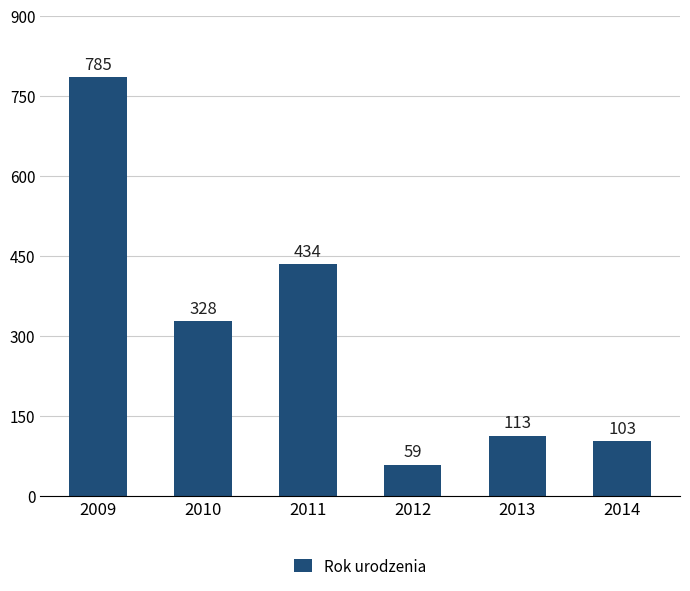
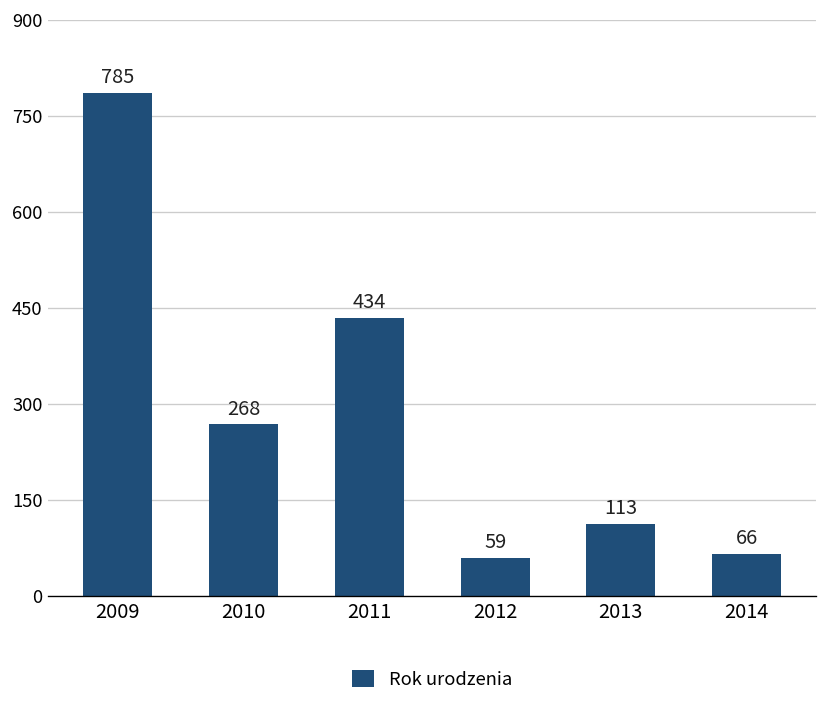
2010: 328 -> 268
2014: 103 -> 66
